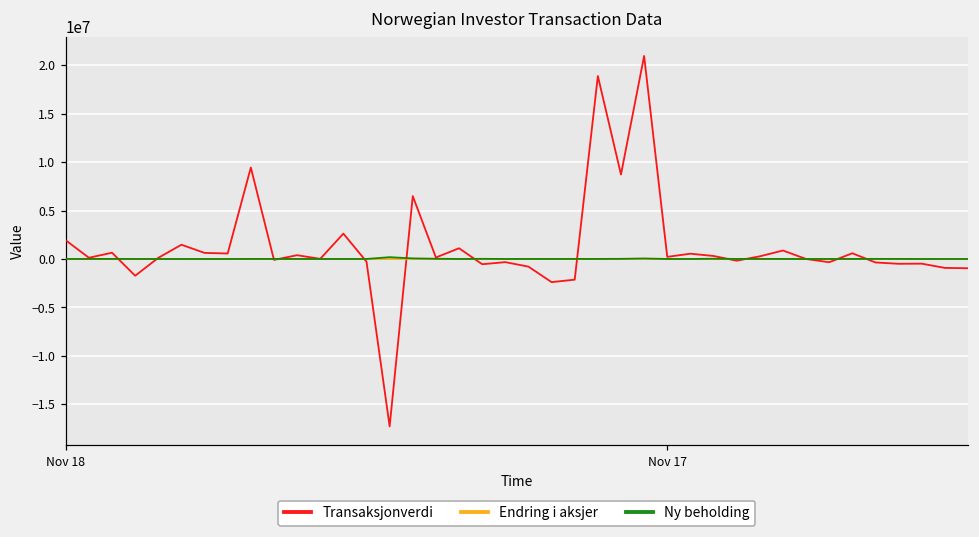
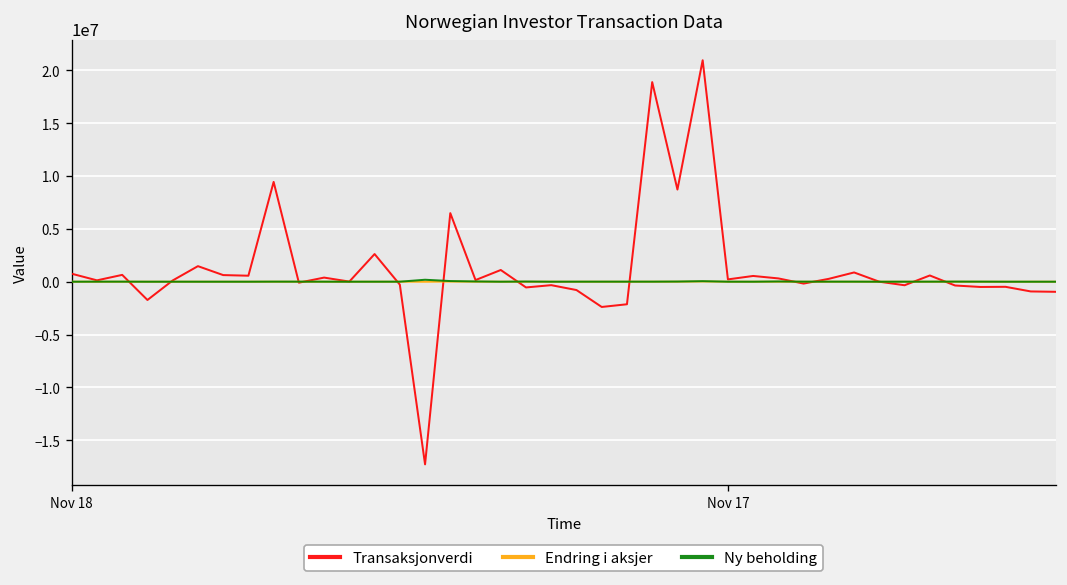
Transaksjonverdi, Nov 18: 2000000 -> 1000000
